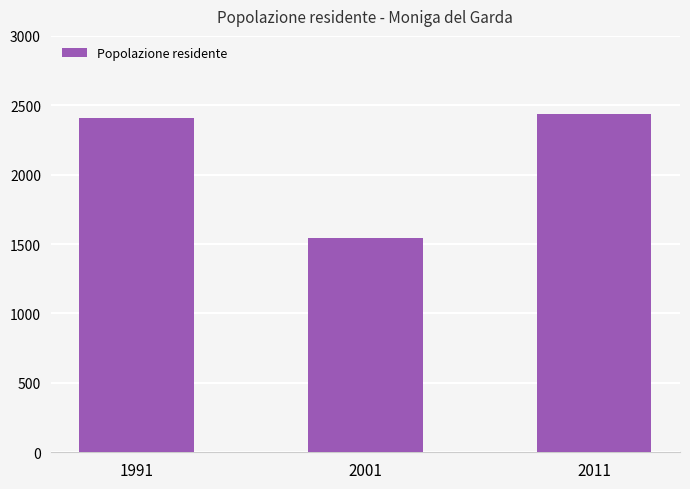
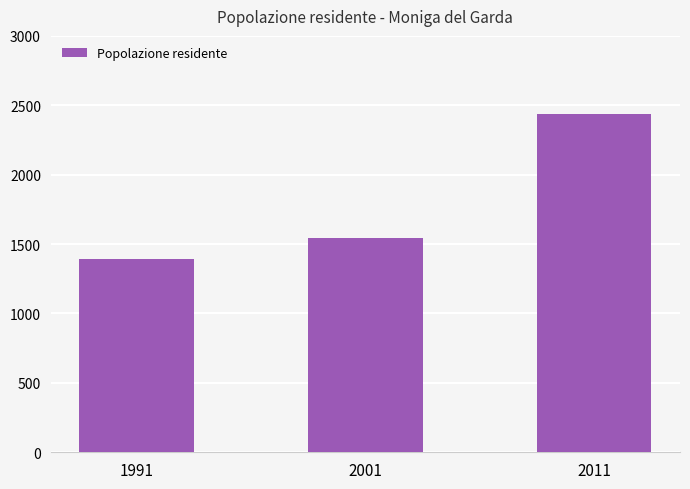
1991: 2410 -> 1390
